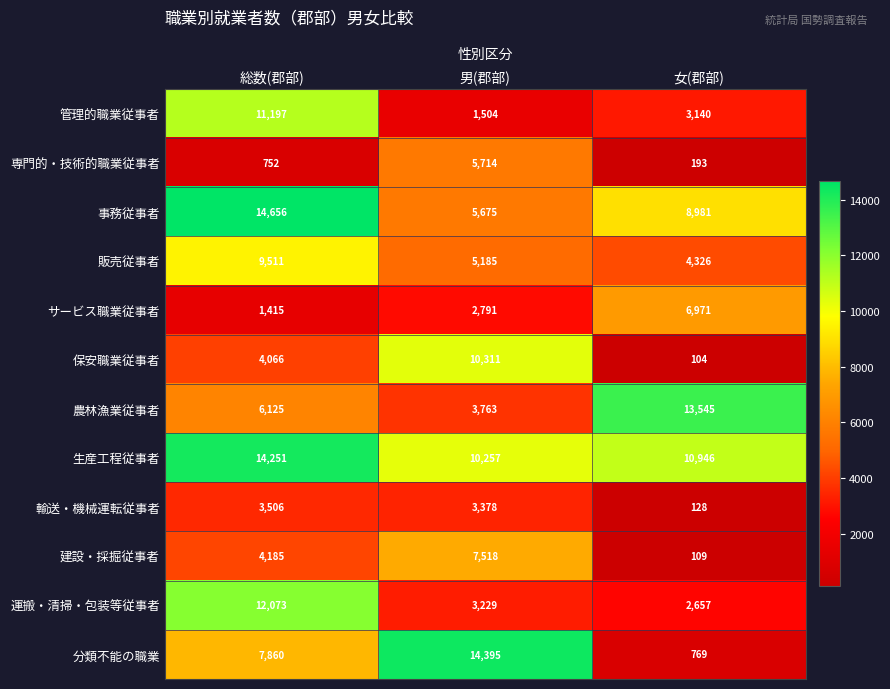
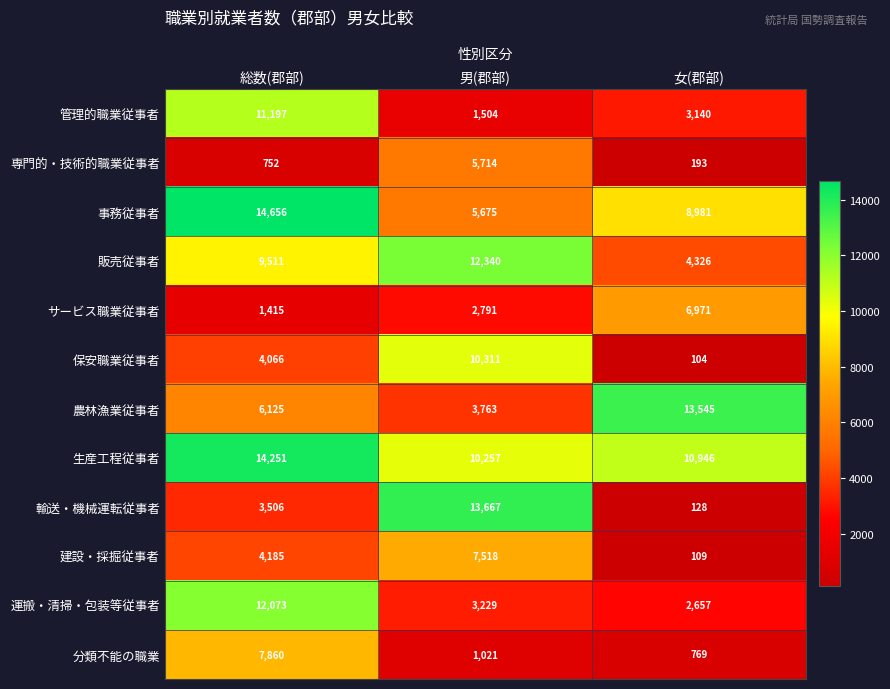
販売従事者, 男(郡部): 5,185 -> 12,340
輸送・機械運転従事者, 男(郡部): 3,378 -> 13,667
分類不能の職業, 男(郡部): 14,395 -> 1,021
